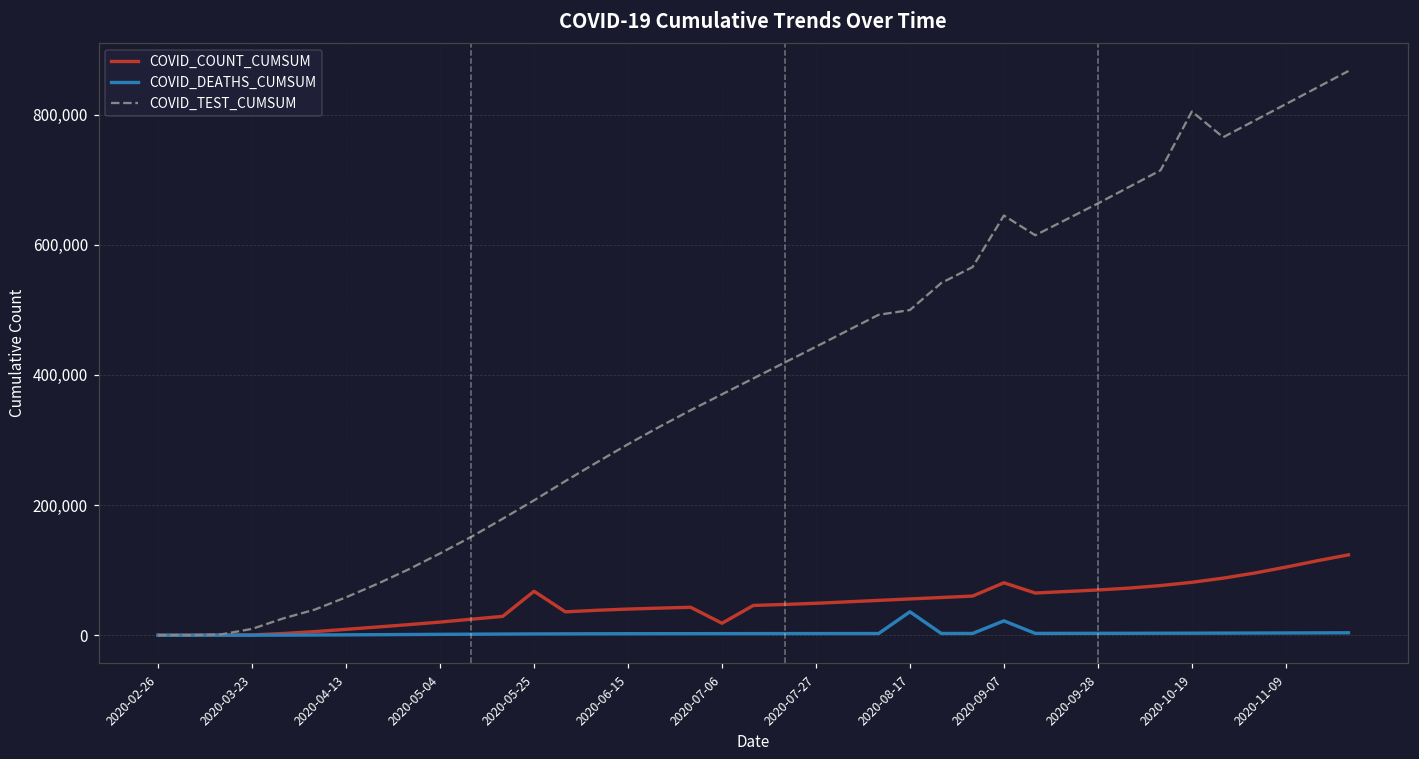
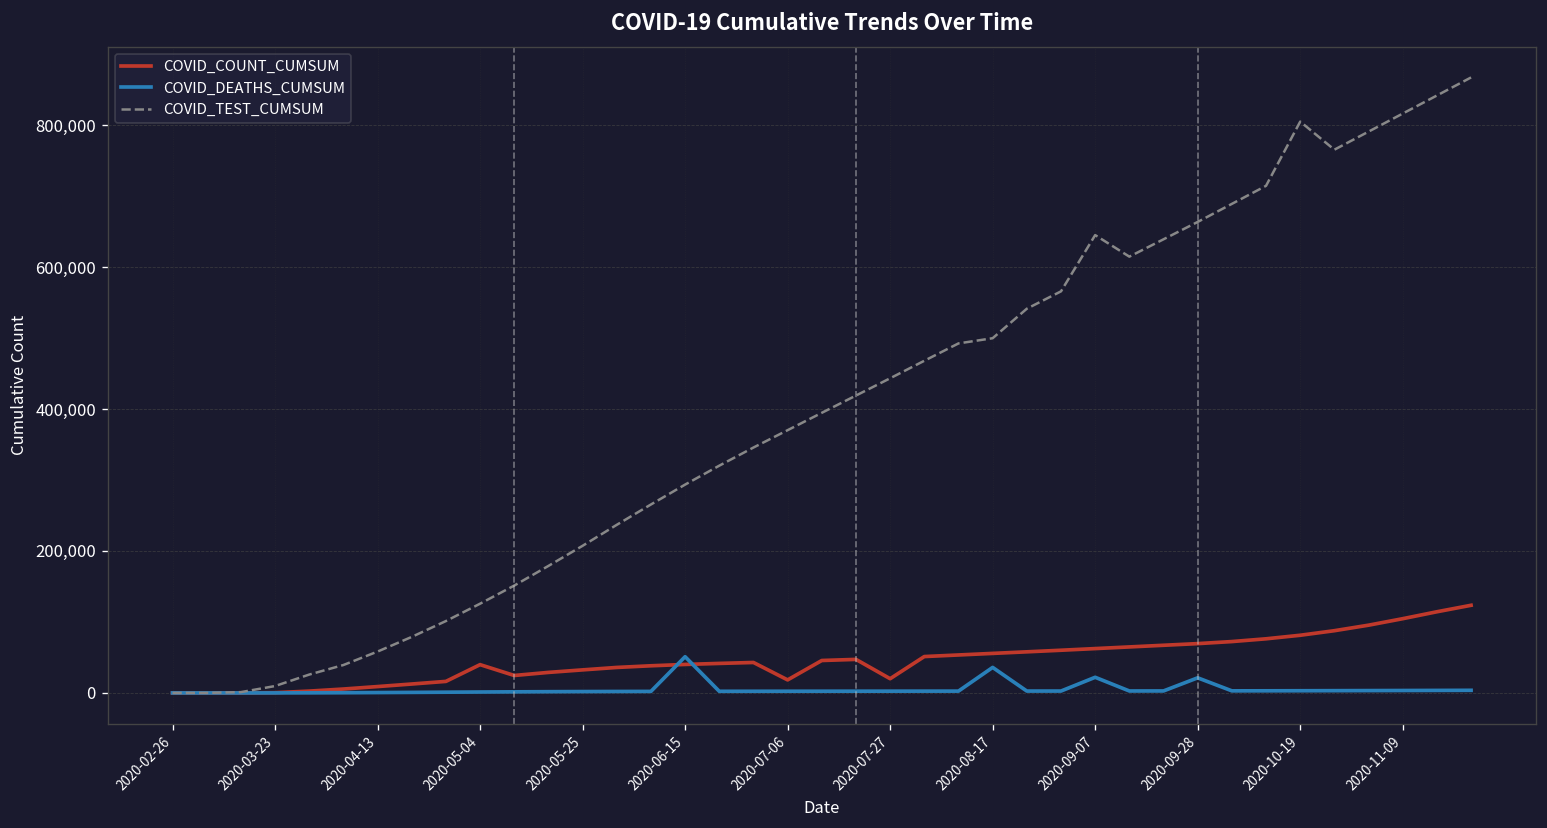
COVID_COUNT_CUMSUM, 2020-05-04: 20,000 -> 40,000
COVID_COUNT_CUMSUM, 2020-05-25: 70,000 -> 30,000
COVID_DEATHS_CUMSUM, 2020-06-15: 0 -> 50,000
COVID_COUNT_CUMSUM, 2020-07-27: 50,000 -> 20,000
COVID_COUNT_CUMSUM, 2020-09-07: 80,000 -> 60,000
COVID_DEATHS_CUMSUM, 2020-09-28: 0 -> 20,000
